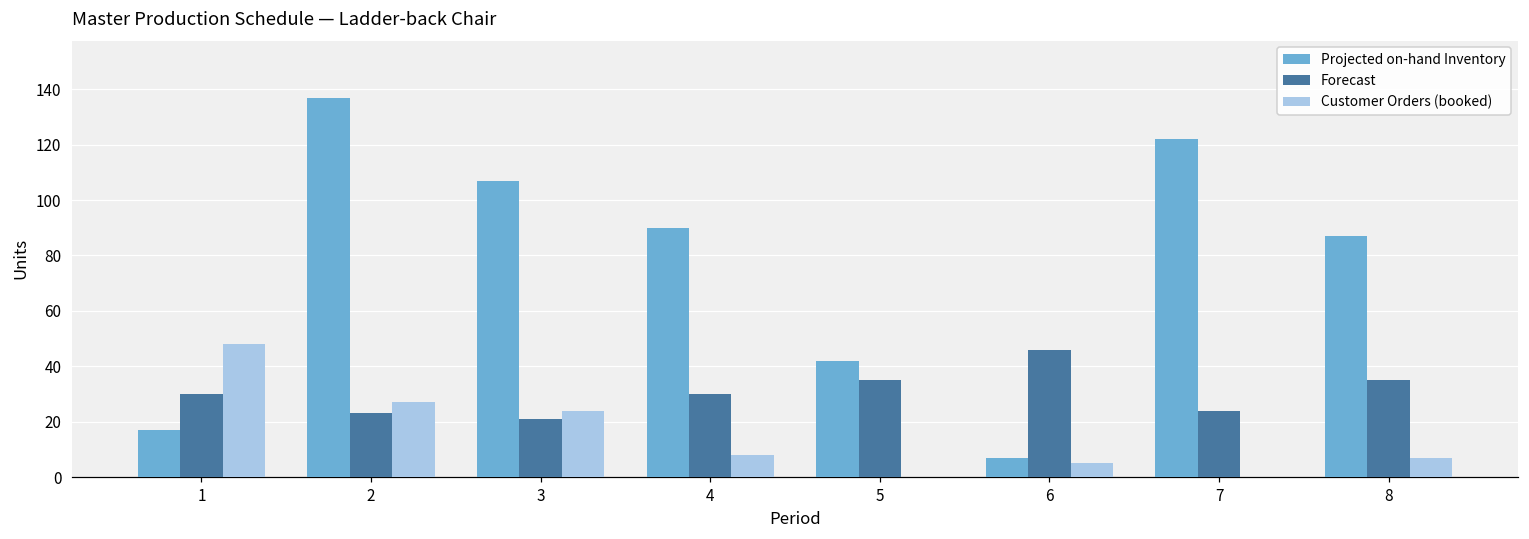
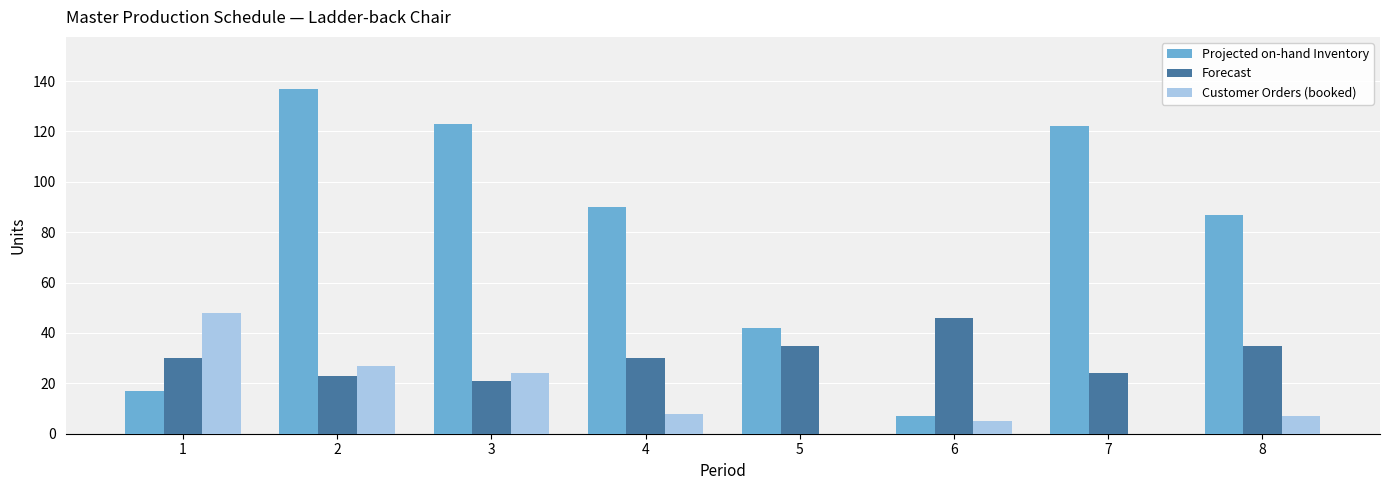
Projected on-hand Inventory, 3: 107 -> 123
